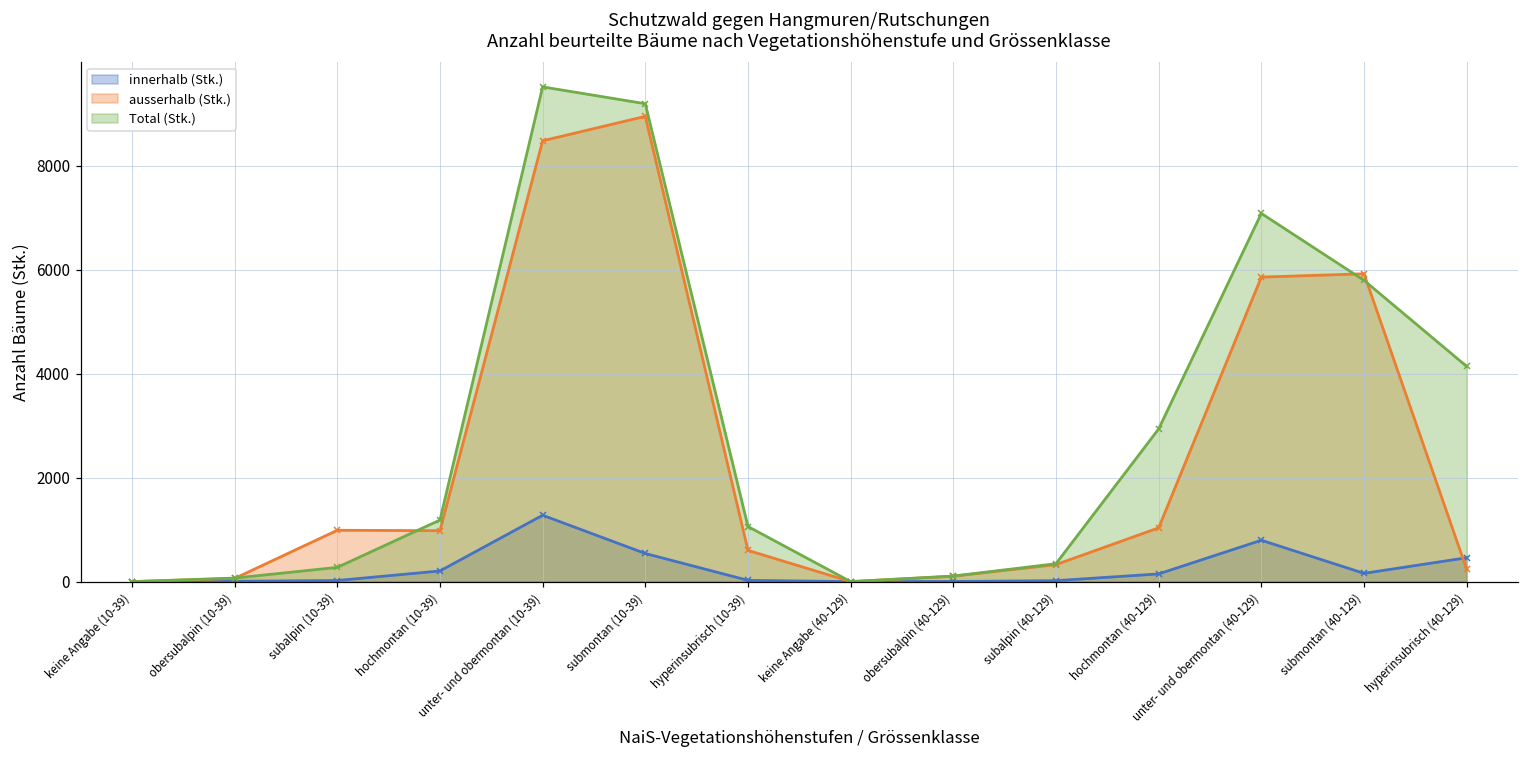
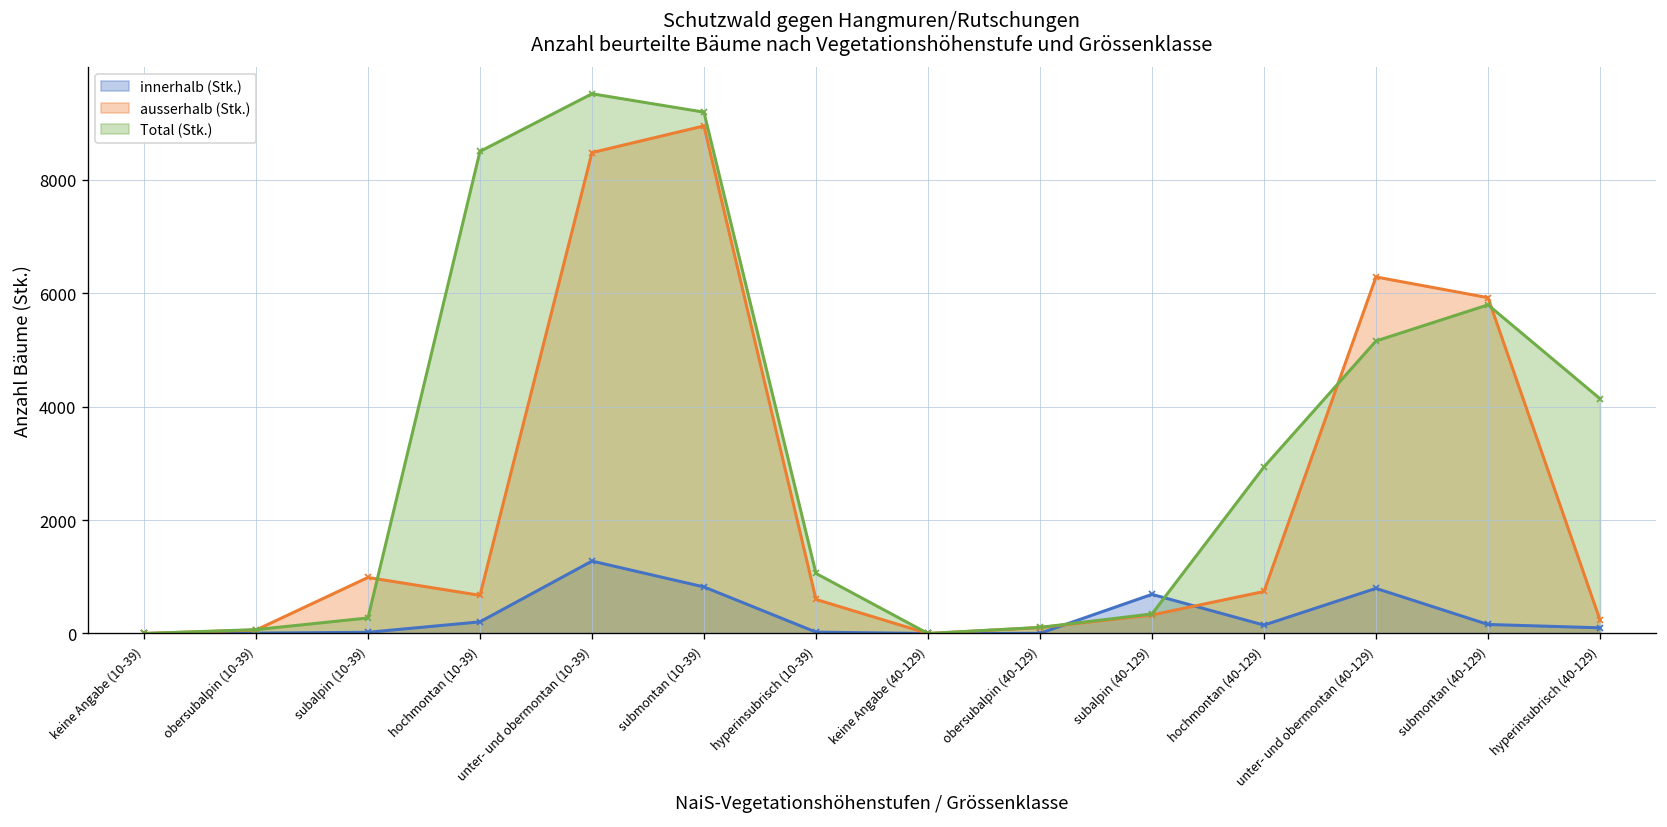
ausserhalb (Stk.), hochmontan (10-39): 1000 -> 700
Total (Stk.), hochmontan (10-39): 1200 -> 8500
innerhalb (Stk.), submontan (10-39): 500 -> 800
innerhalb (Stk.), subalpin (40-129): 0 -> 700
ausserhalb (Stk.), hochmontan (40-129): 1000 -> 700
ausserhalb (Stk.), unter- und obermontan (40-129): 5900 -> 6300
Total (Stk.), unter- und obermontan (40-129): 7100 -> 5200
innerhalb (Stk.), hyperinsubrisch (40-129): 500 -> 100
